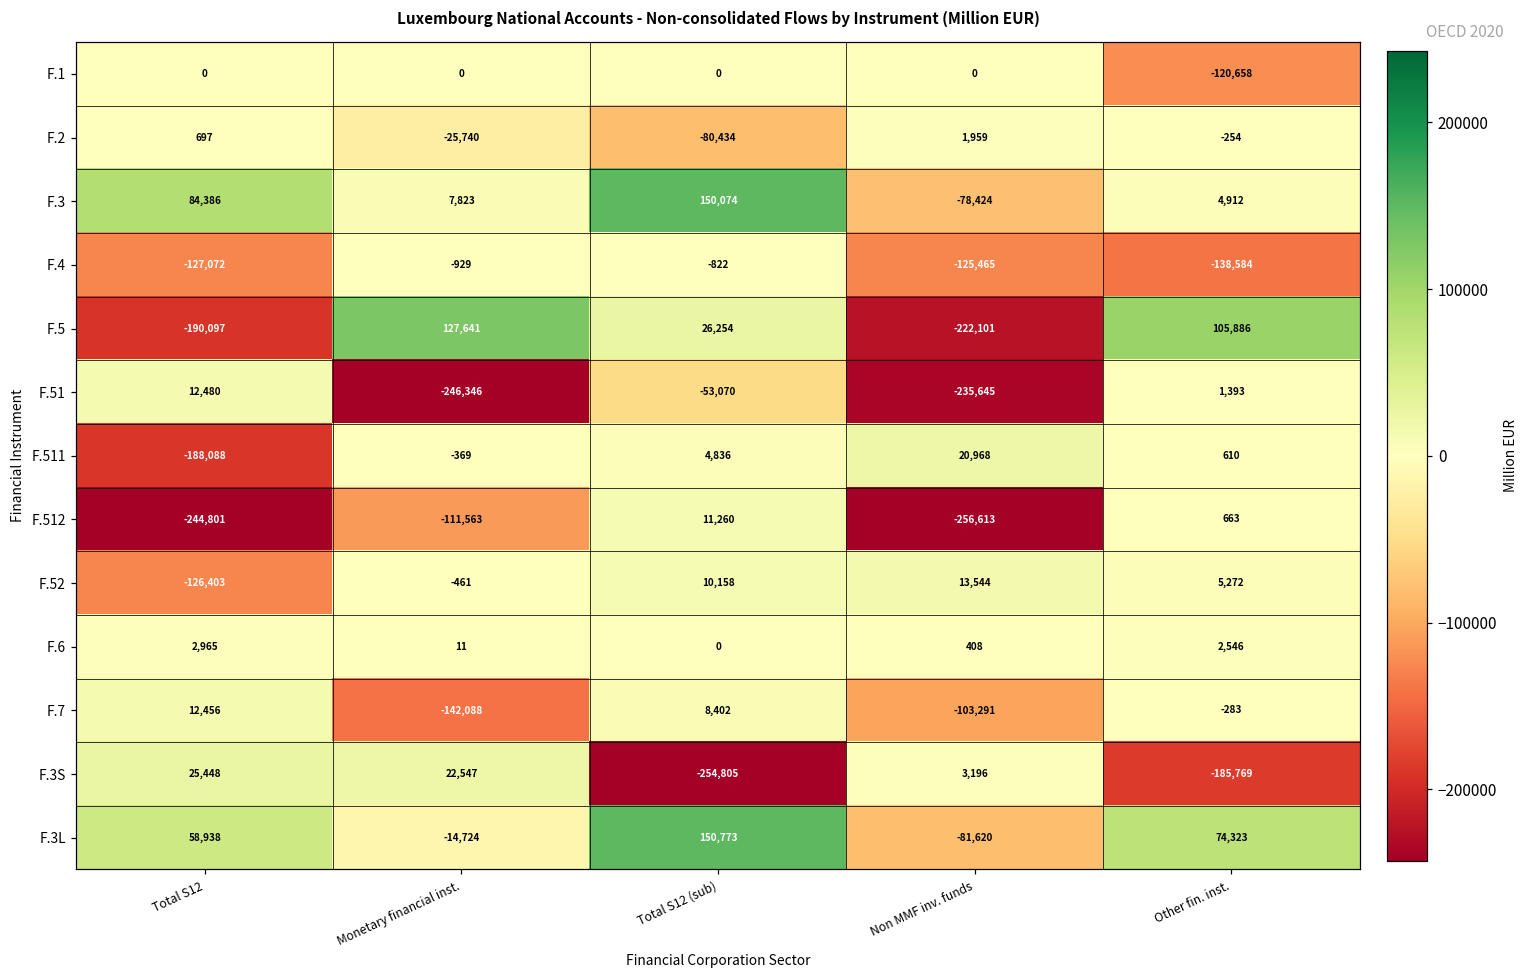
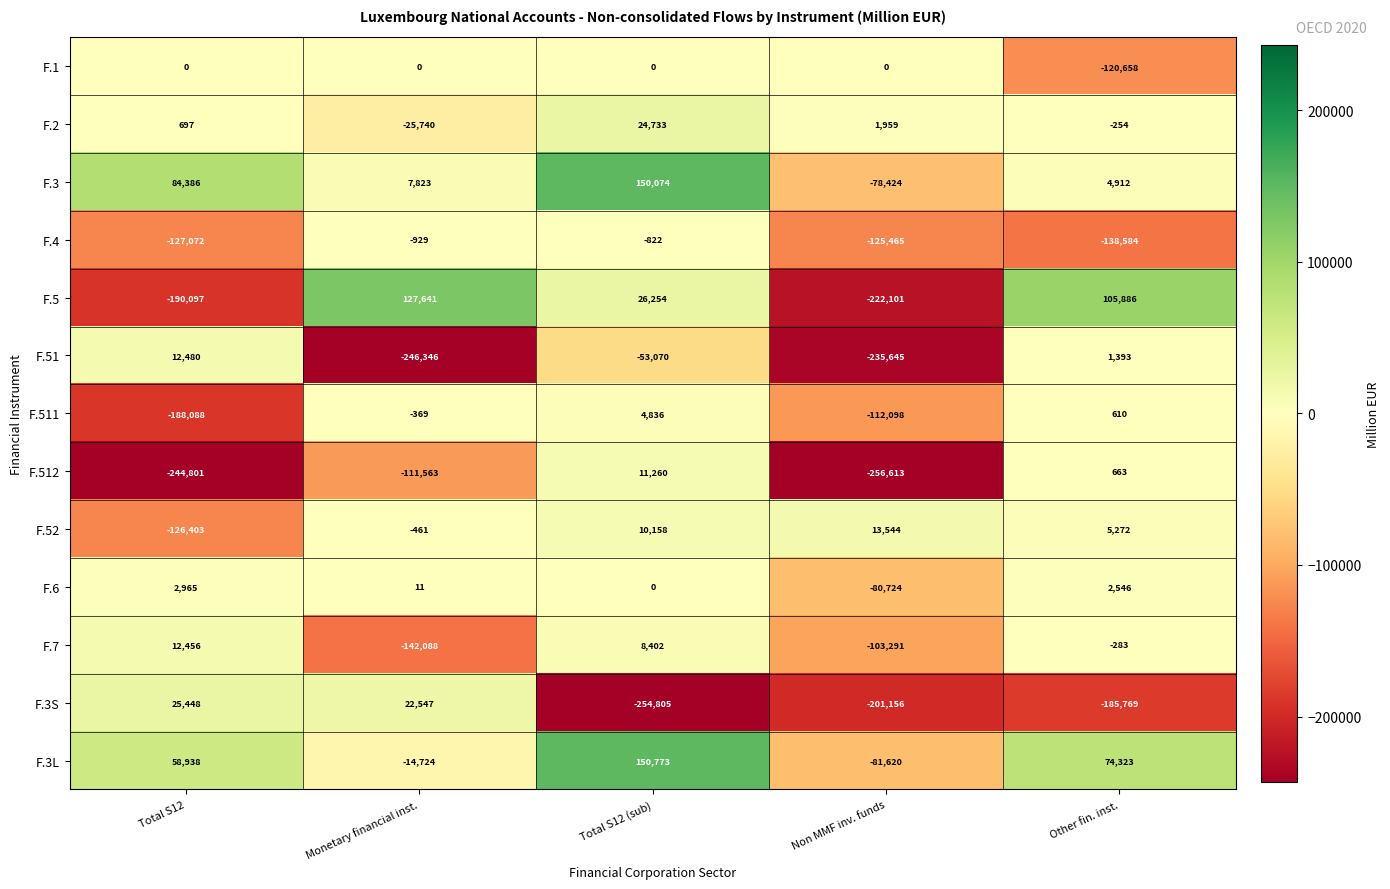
F.2, Total S12 (sub): -80,434 -> 24,733
F.511, Non MMF inv. funds: 20,968 -> -112,098
F.6, Non MMF inv. funds: 408 -> -80,724
F.3S, Non MMF inv. funds: 3,196 -> -201,156
